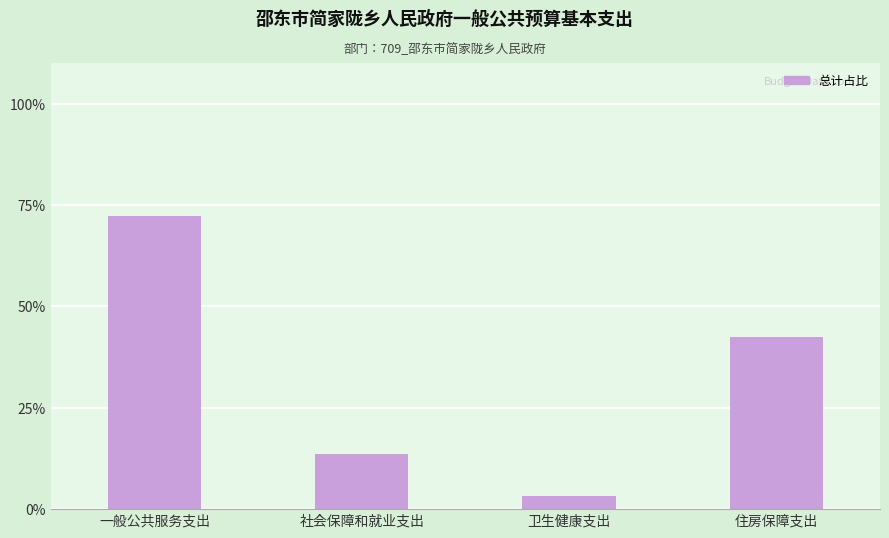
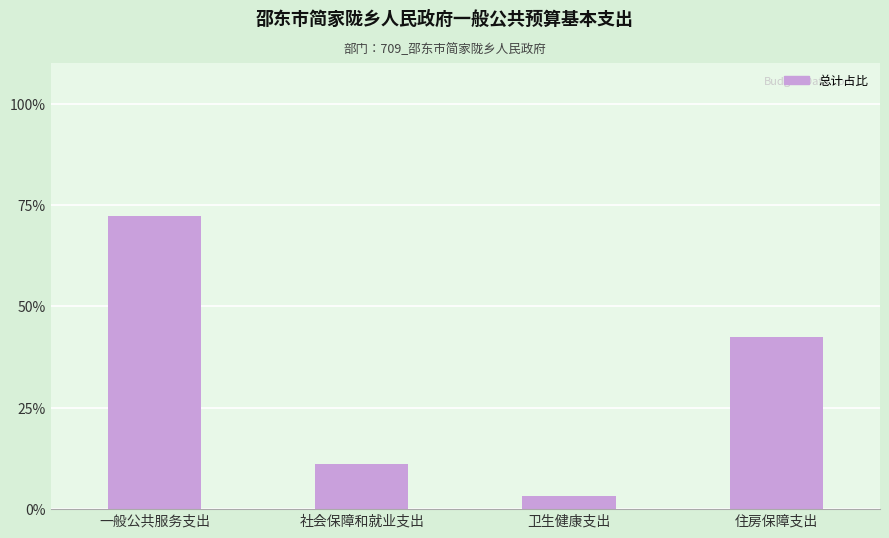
社会保障和就业支出: 13% -> 11%
